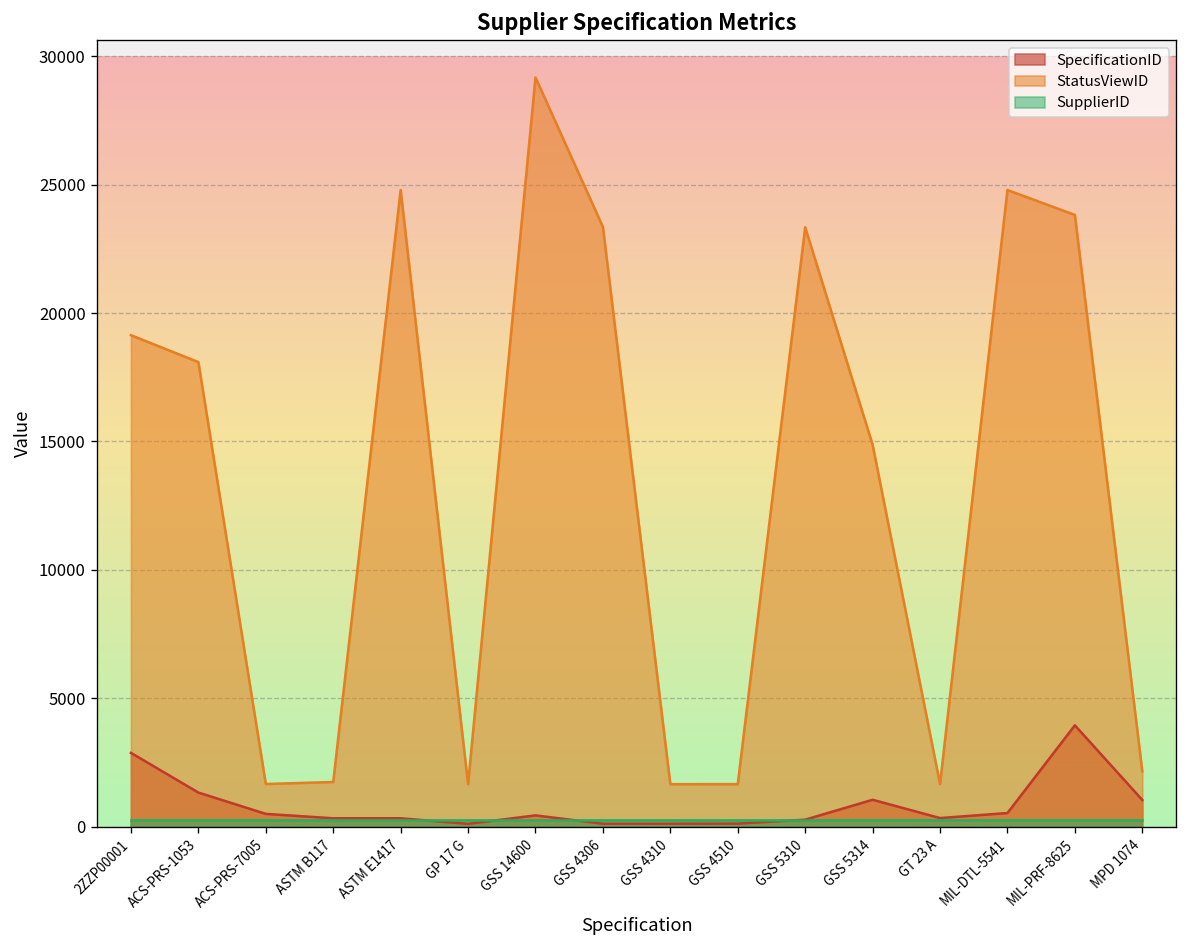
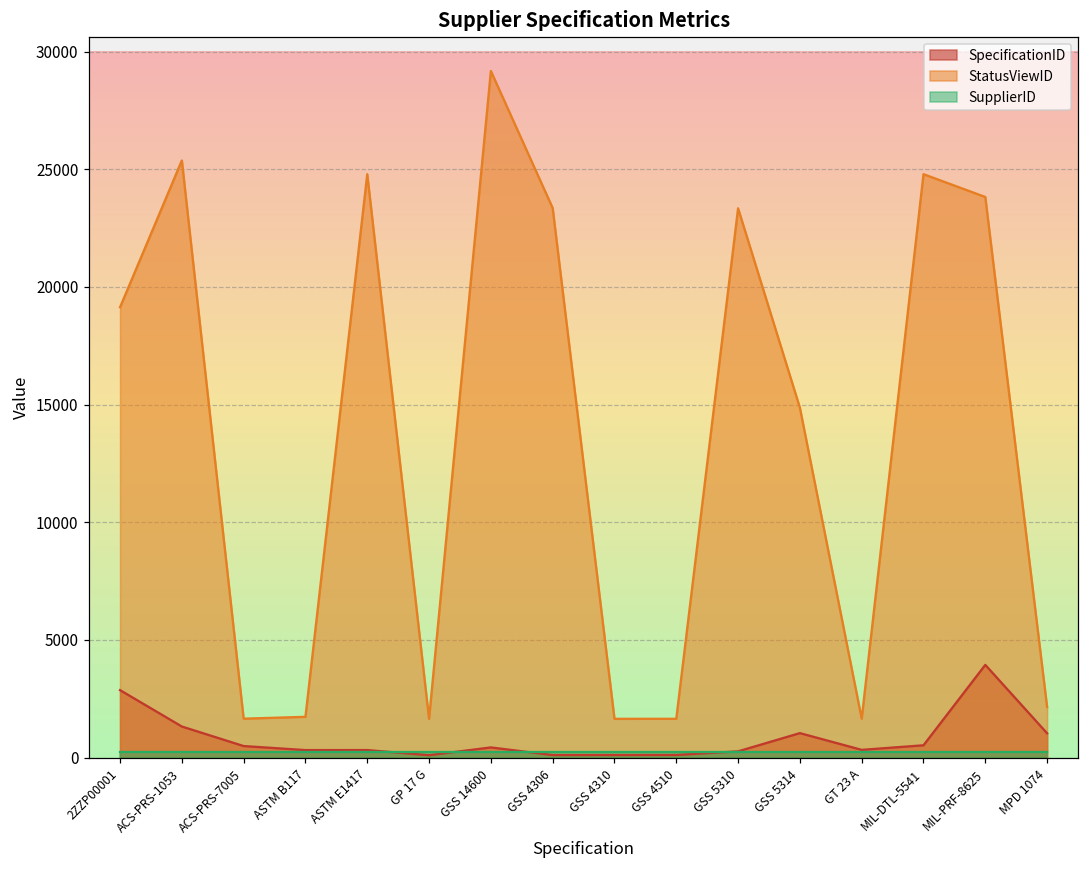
StatusViewID, ACS-PRS-1053: 18100 -> 25400
